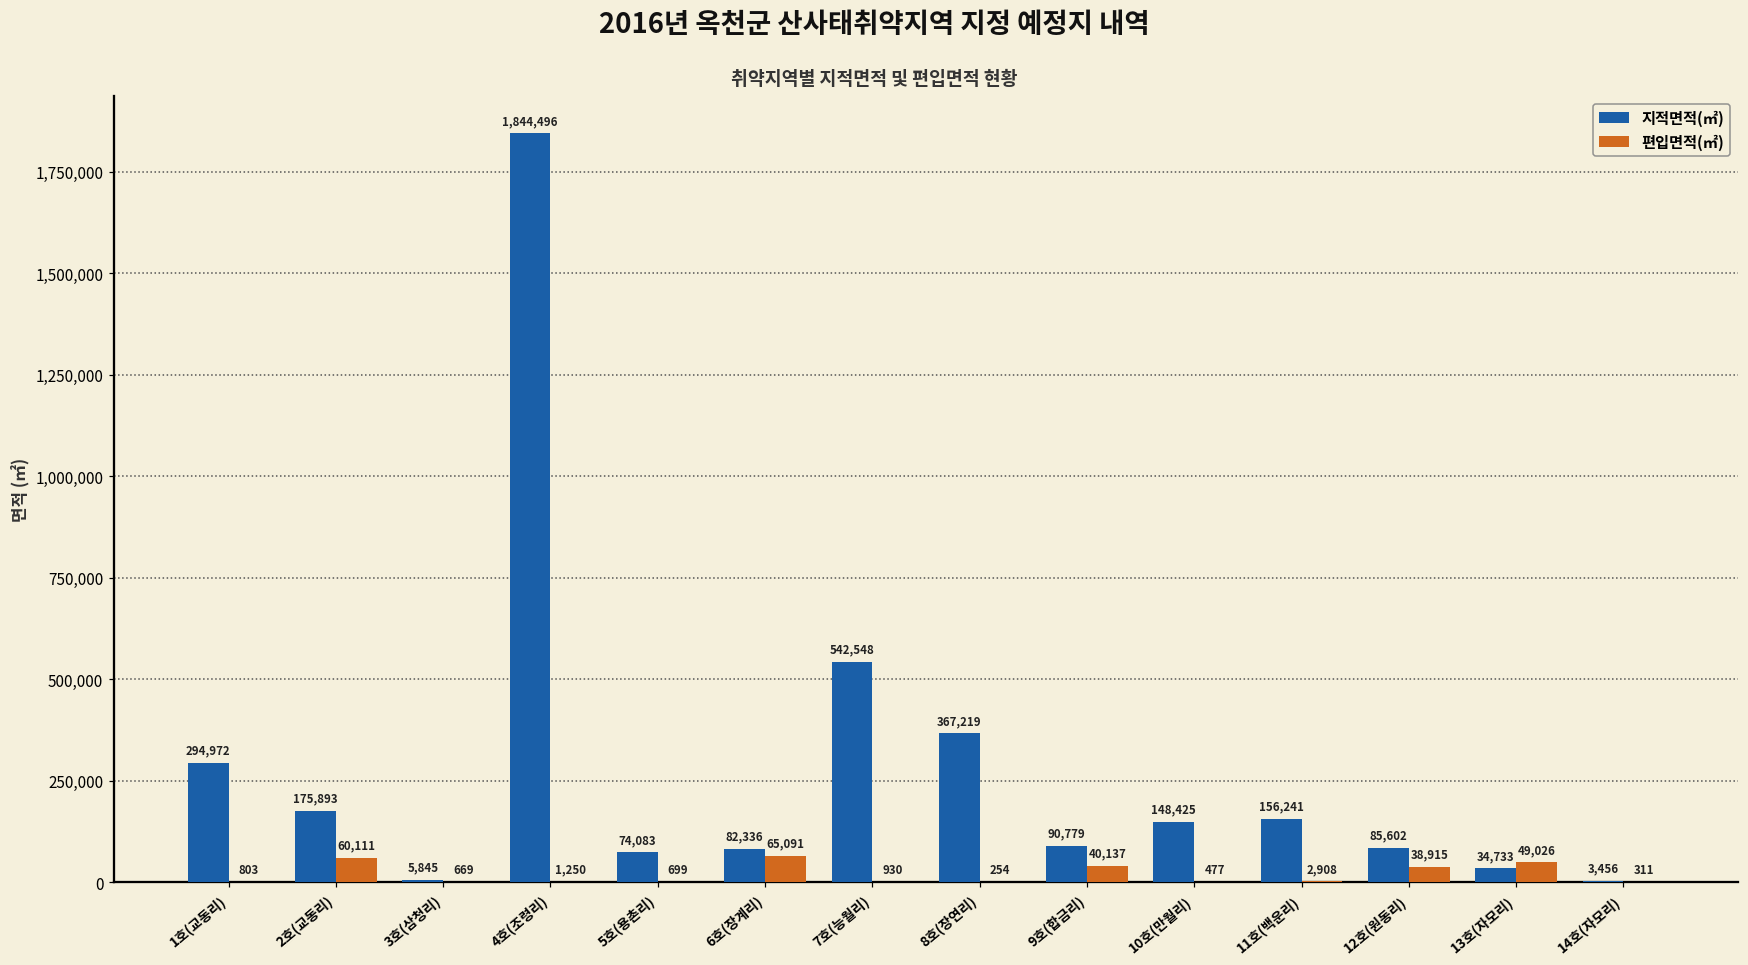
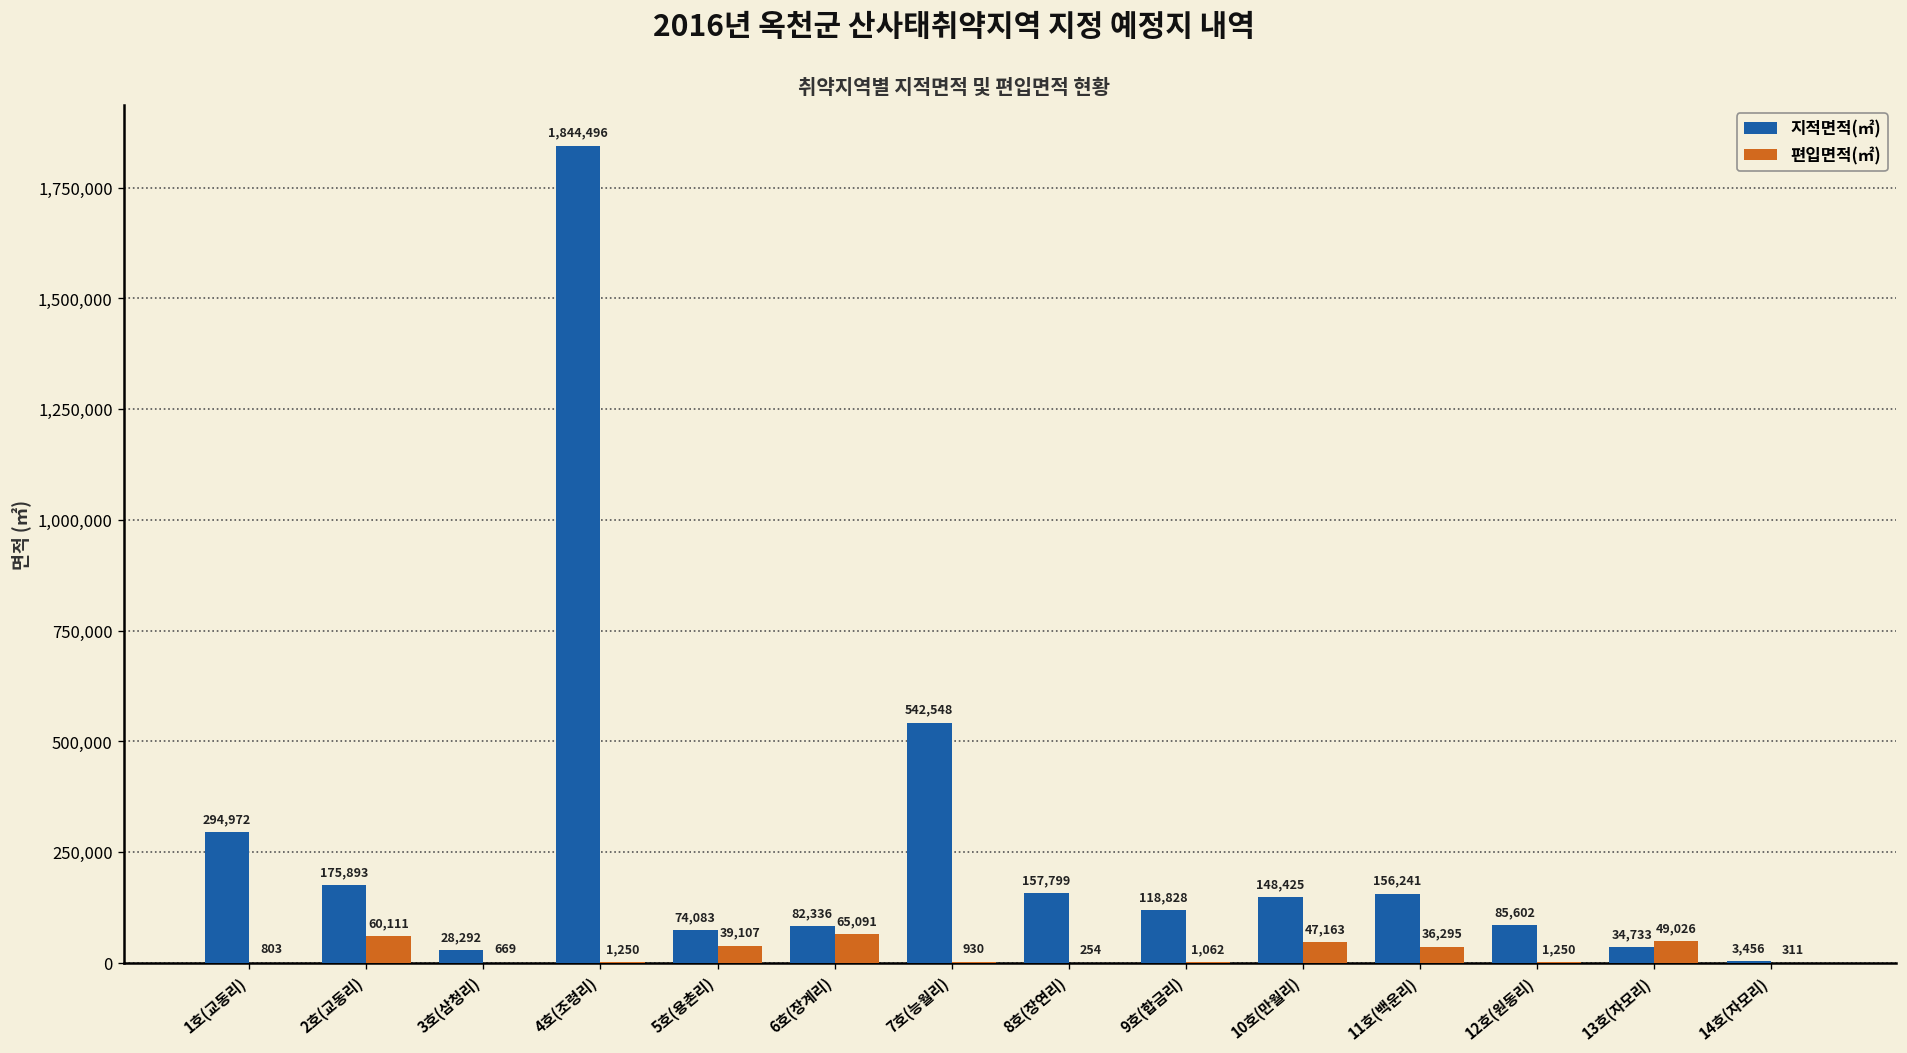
지적면적(㎡), 3호(삼청리): 5,845 -> 28,292
편입면적(㎡), 5호(용촌리): 699 -> 39,107
지적면적(㎡), 8호(장연리): 367,219 -> 157,799
지적면적(㎡), 9호(합금리): 90,779 -> 118,828
편입면적(㎡), 9호(합금리): 40,137 -> 1,062
편입면적(㎡), 10호(만월리): 477 -> 47,163
편입면적(㎡), 11호(백운리): 2,908 -> 36,295
편입면적(㎡), 12호(원동리): 38,915 -> 1,250
